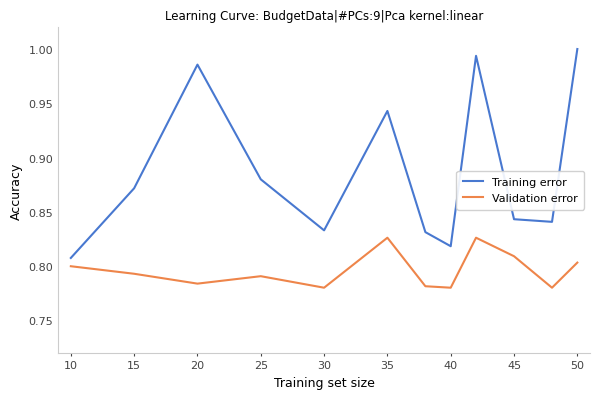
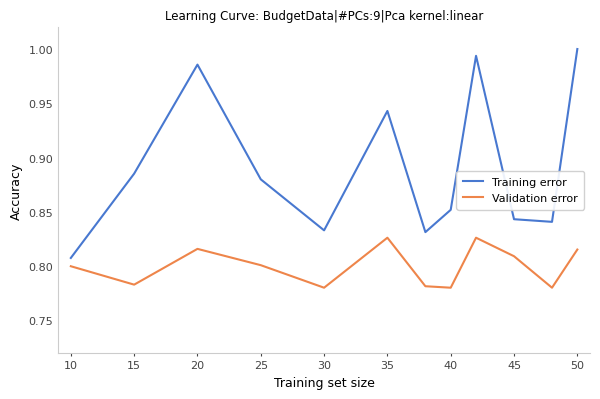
Training error, 15: 0.872 -> 0.885
Validation error, 15: 0.793 -> 0.783
Validation error, 20: 0.784 -> 0.816
Validation error, 25: 0.791 -> 0.801
Training error, 40: 0.818 -> 0.852
Validation error, 50: 0.803 -> 0.815
